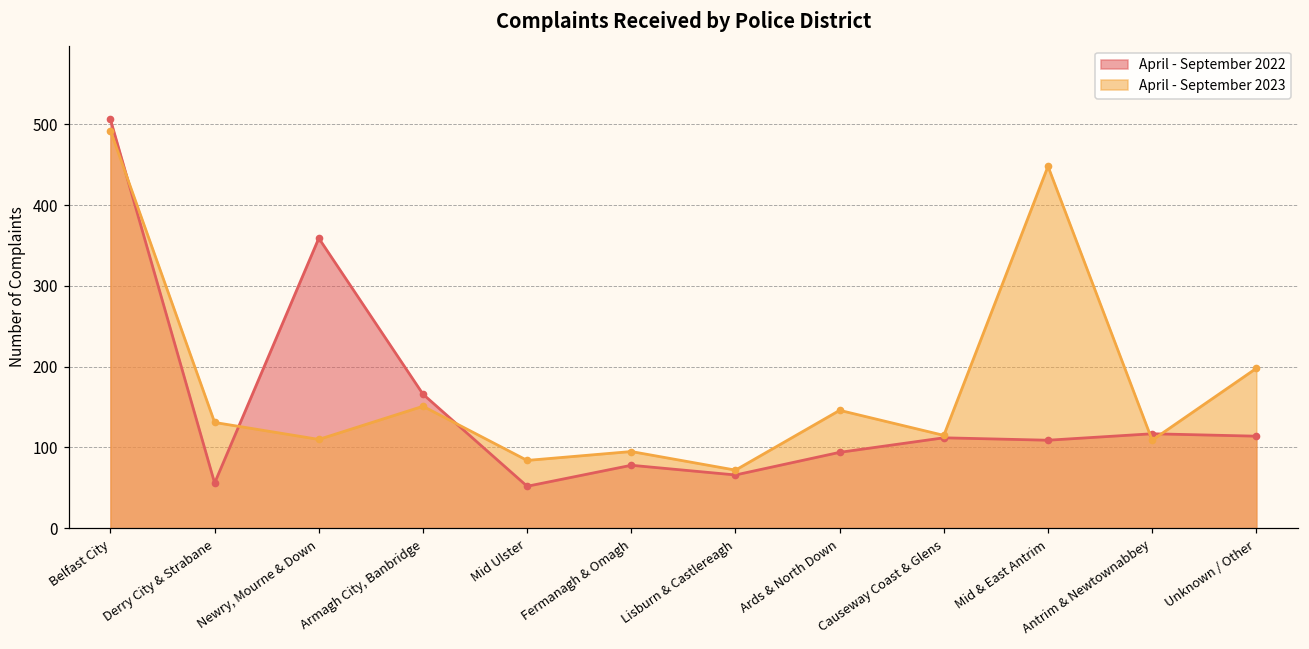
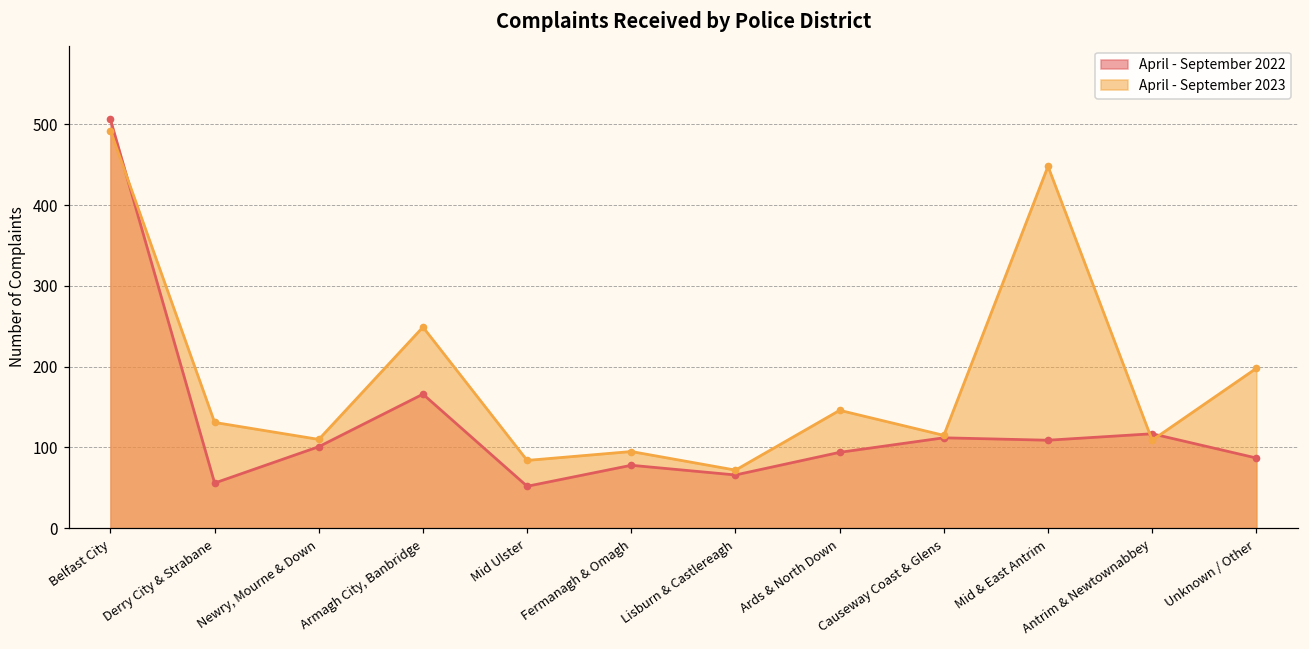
April - September 2022, Newry, Mourne & Down: 360 -> 100
April - September 2023, Armagh City, Banbridge: 150 -> 250
April - September 2022, Unknown / Other: 110 -> 90
